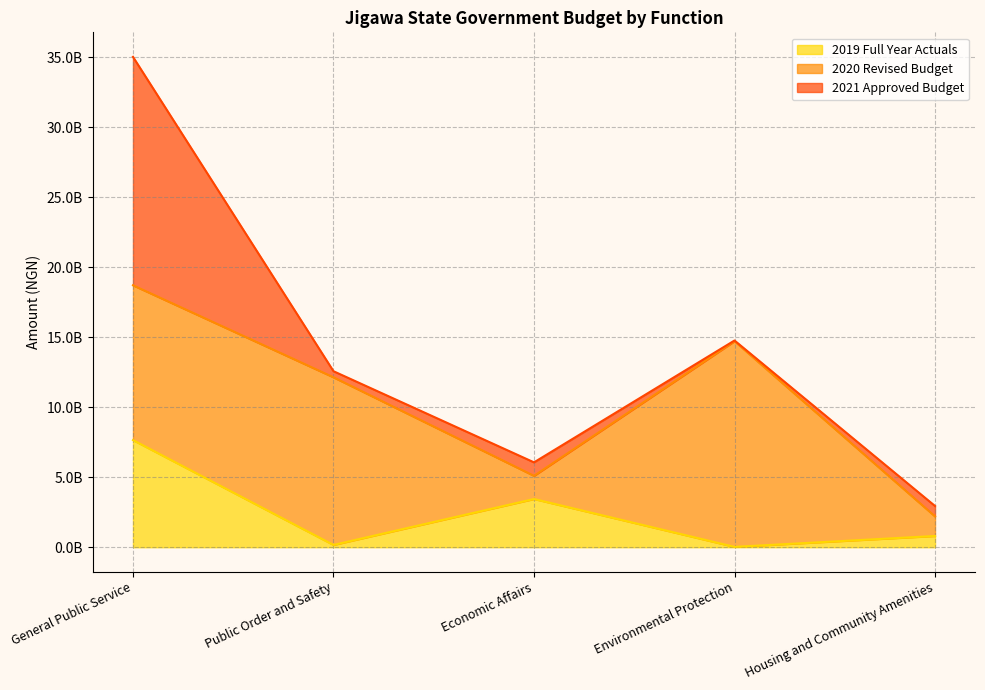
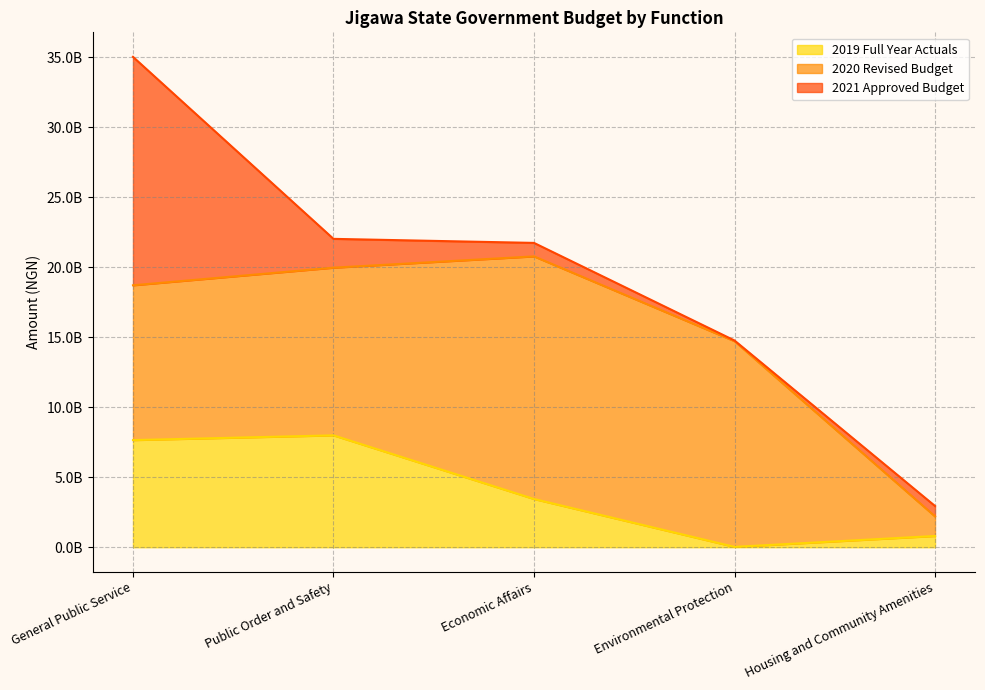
2019 Full Year Actuals, Public Order and Safety: 200000000 -> 8000000000
2021 Approved Budget, Public Order and Safety: 400000000 -> 2100000000
2020 Revised Budget, Economic Affairs: 1700000000 -> 17300000000
